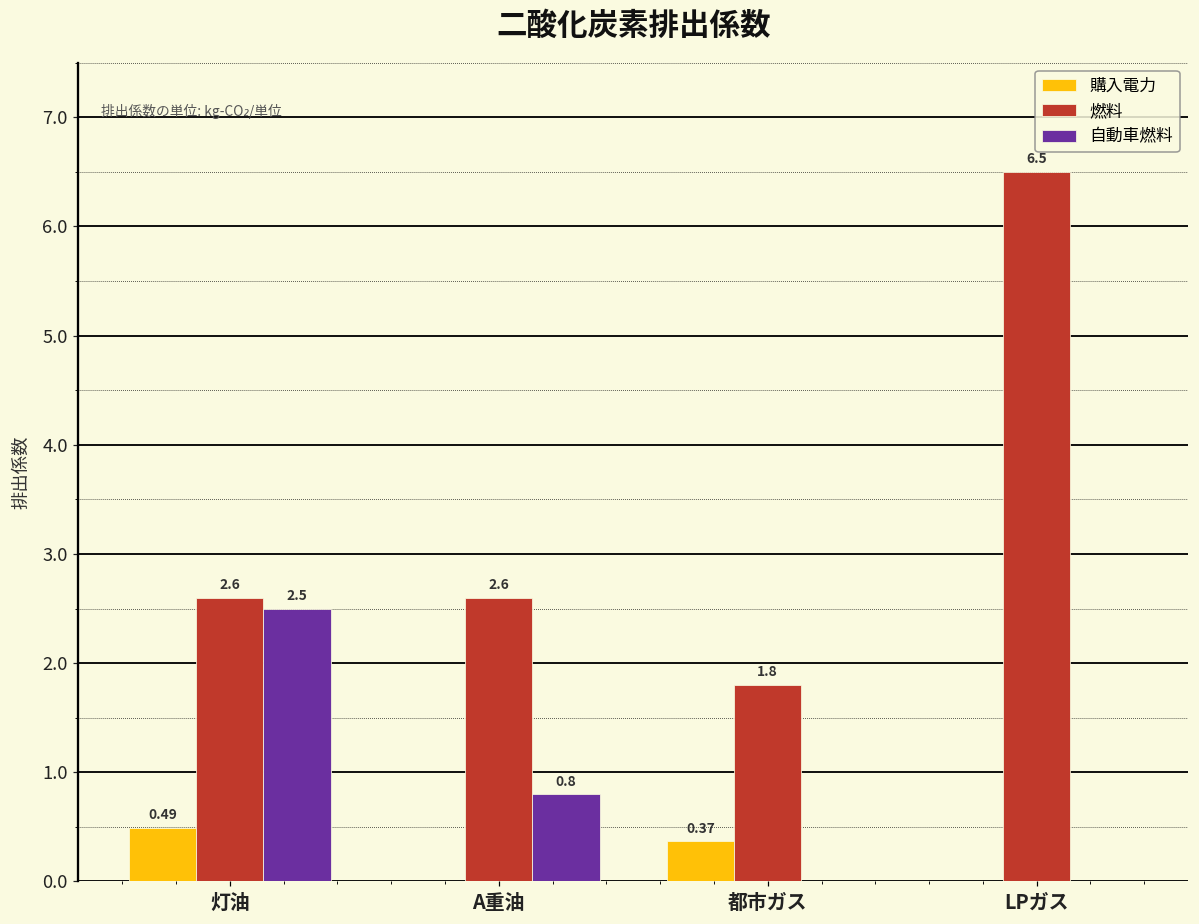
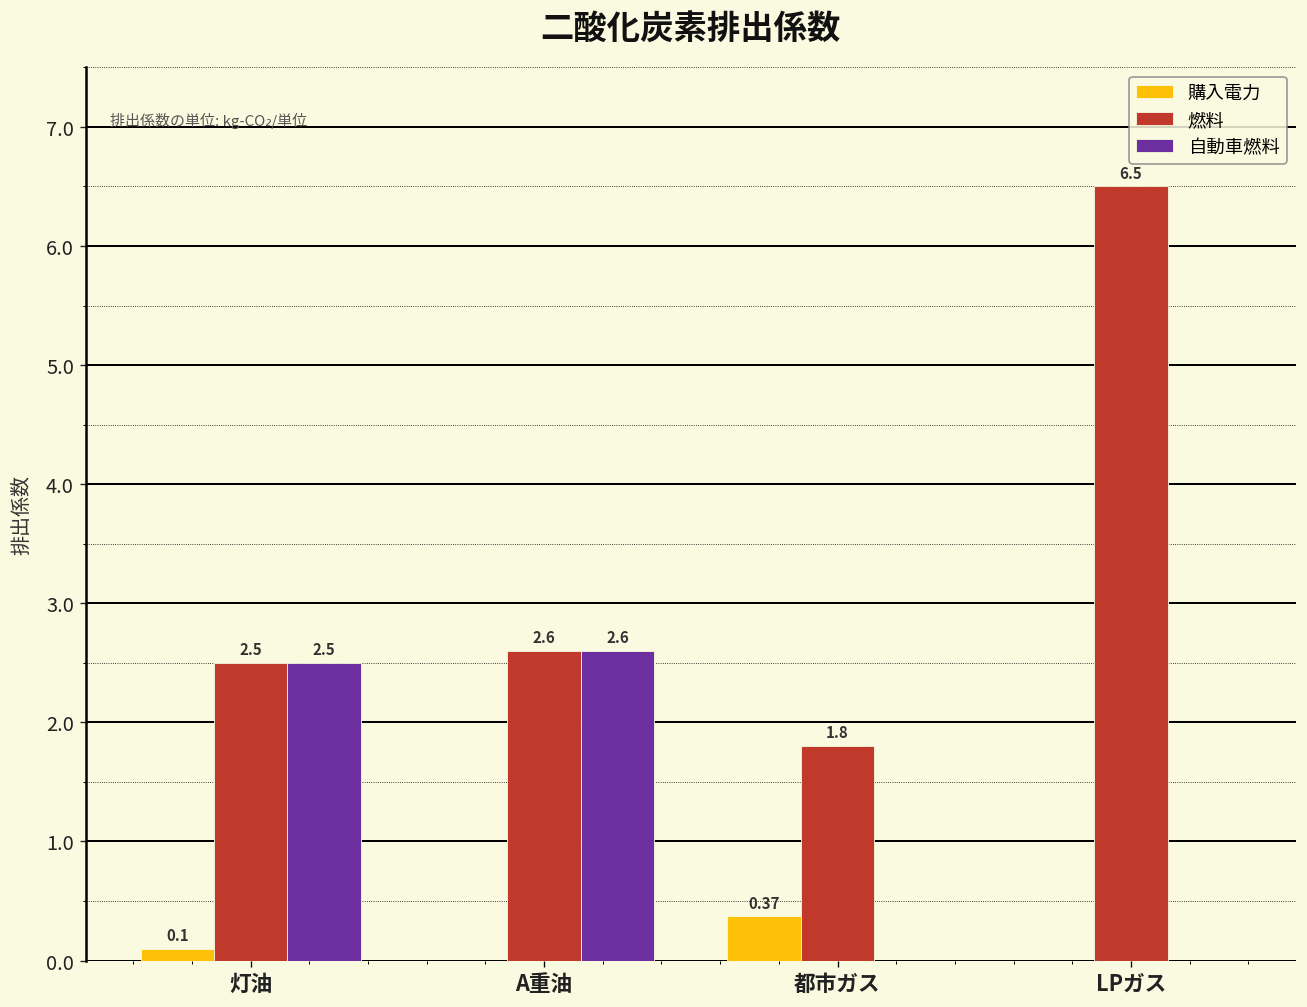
購入電力, 灯油: 0.49 -> 0.1
燃料, 灯油: 2.6 -> 2.5
自動車燃料, A重油: 0.8 -> 2.6
